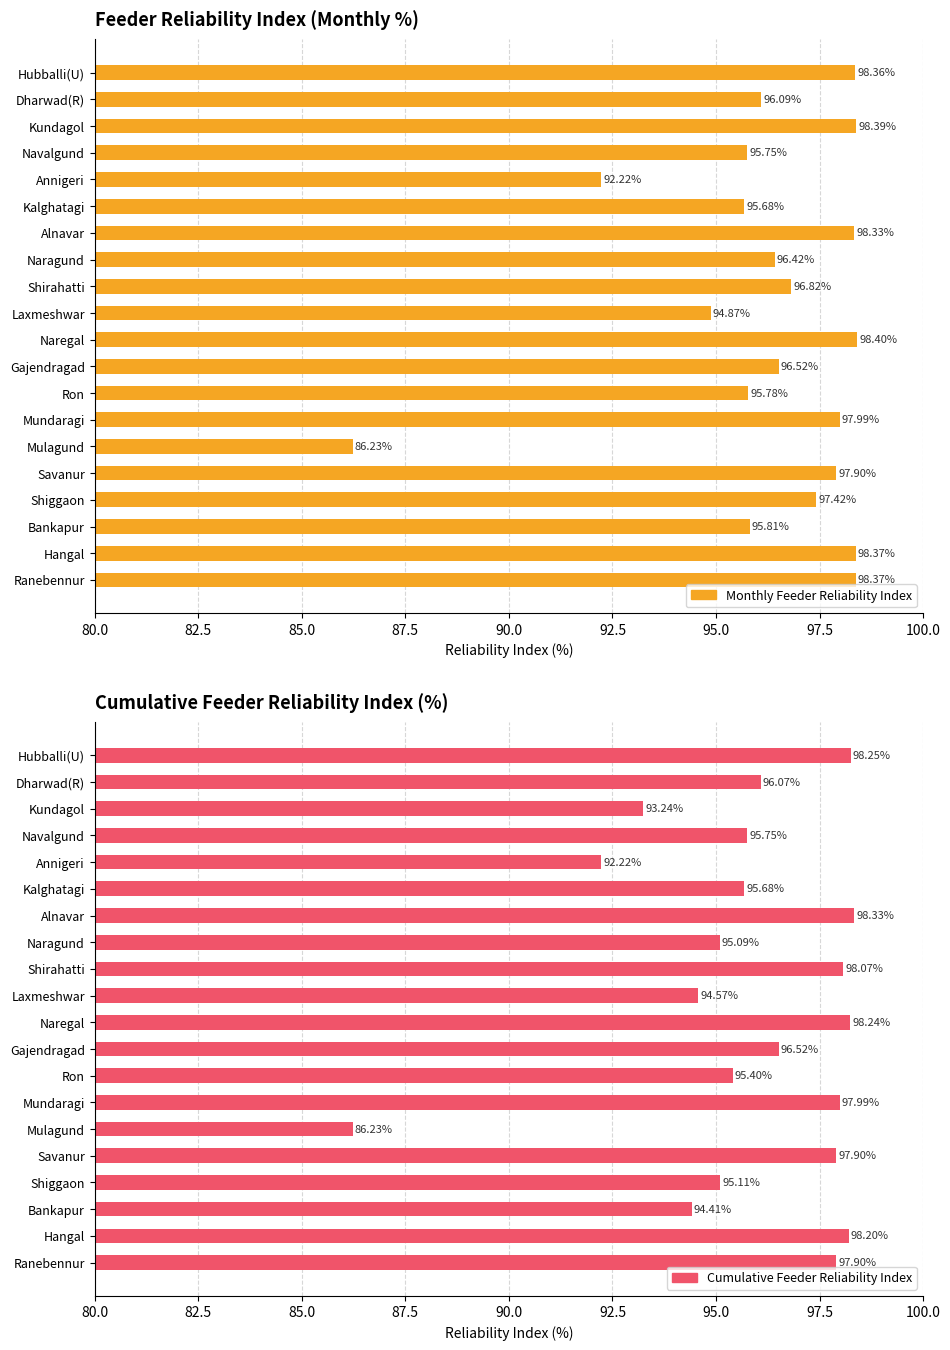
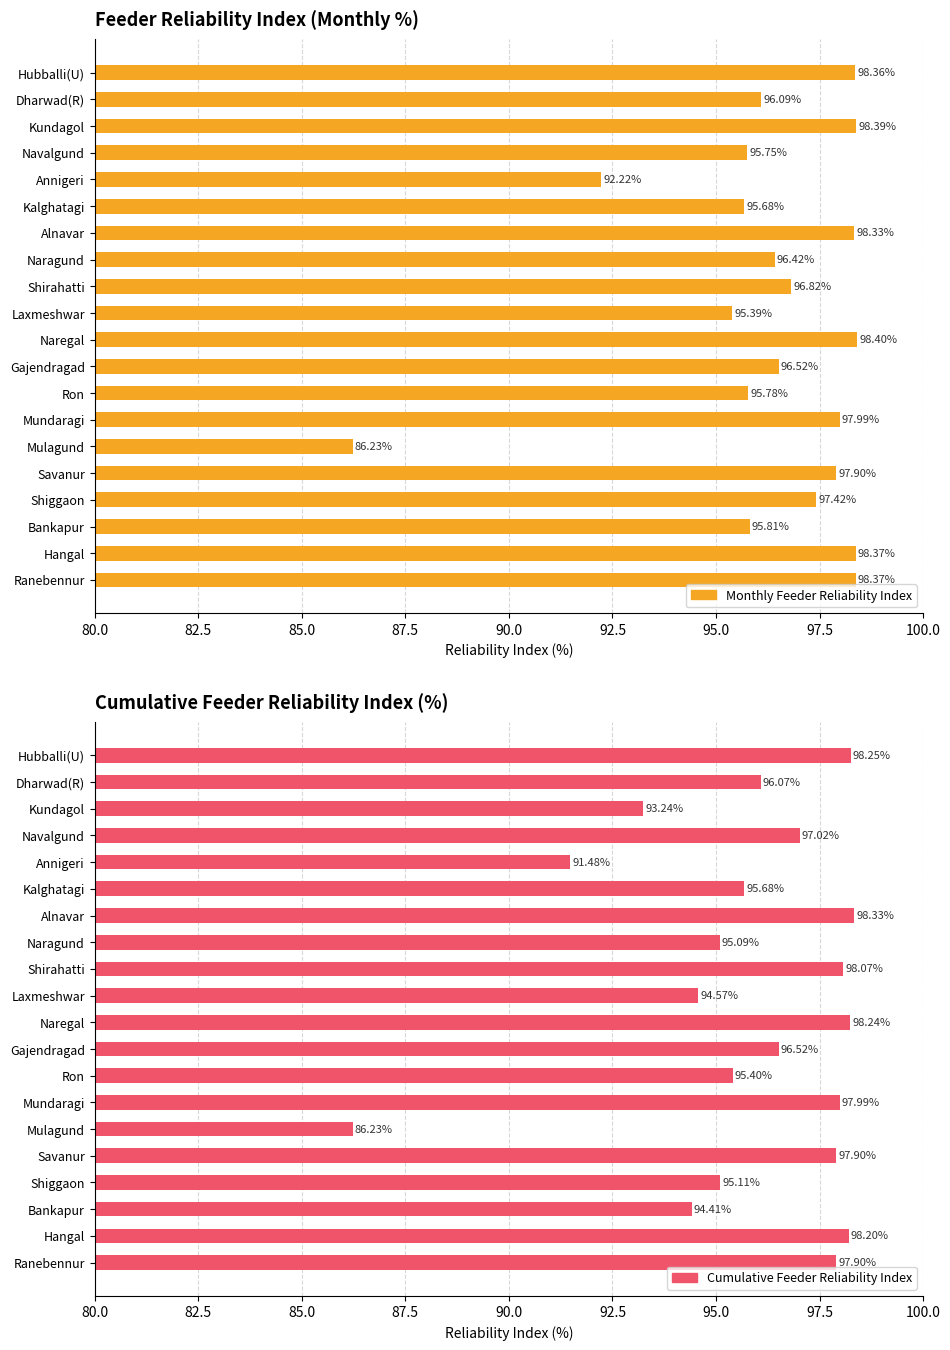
Feeder Reliability Index (Monthly %), Laxmeshwar: 94.87% -> 95.39%
Cumulative Feeder Reliability Index (%), Navalgund: 95.75% -> 97.02%
Cumulative Feeder Reliability Index (%), Annigeri: 92.22% -> 91.48%
